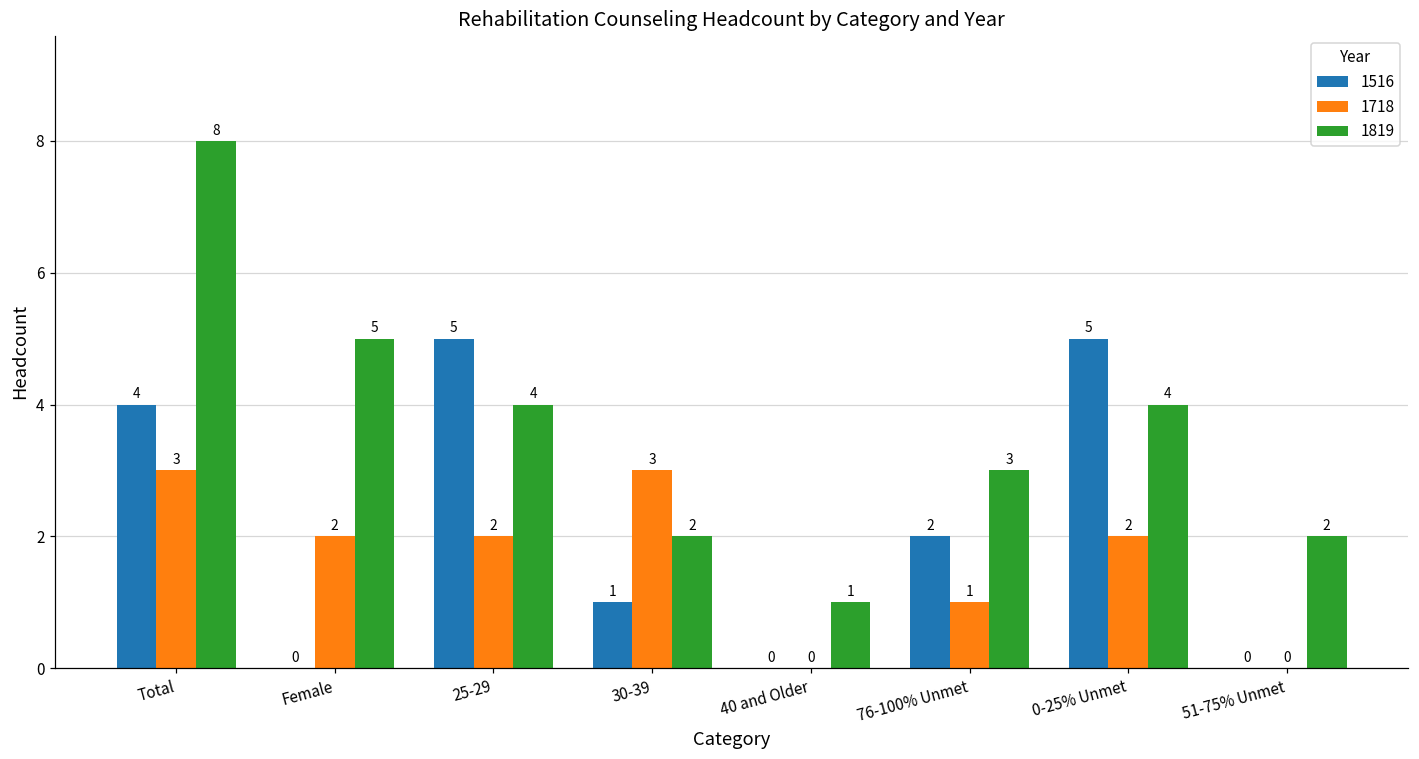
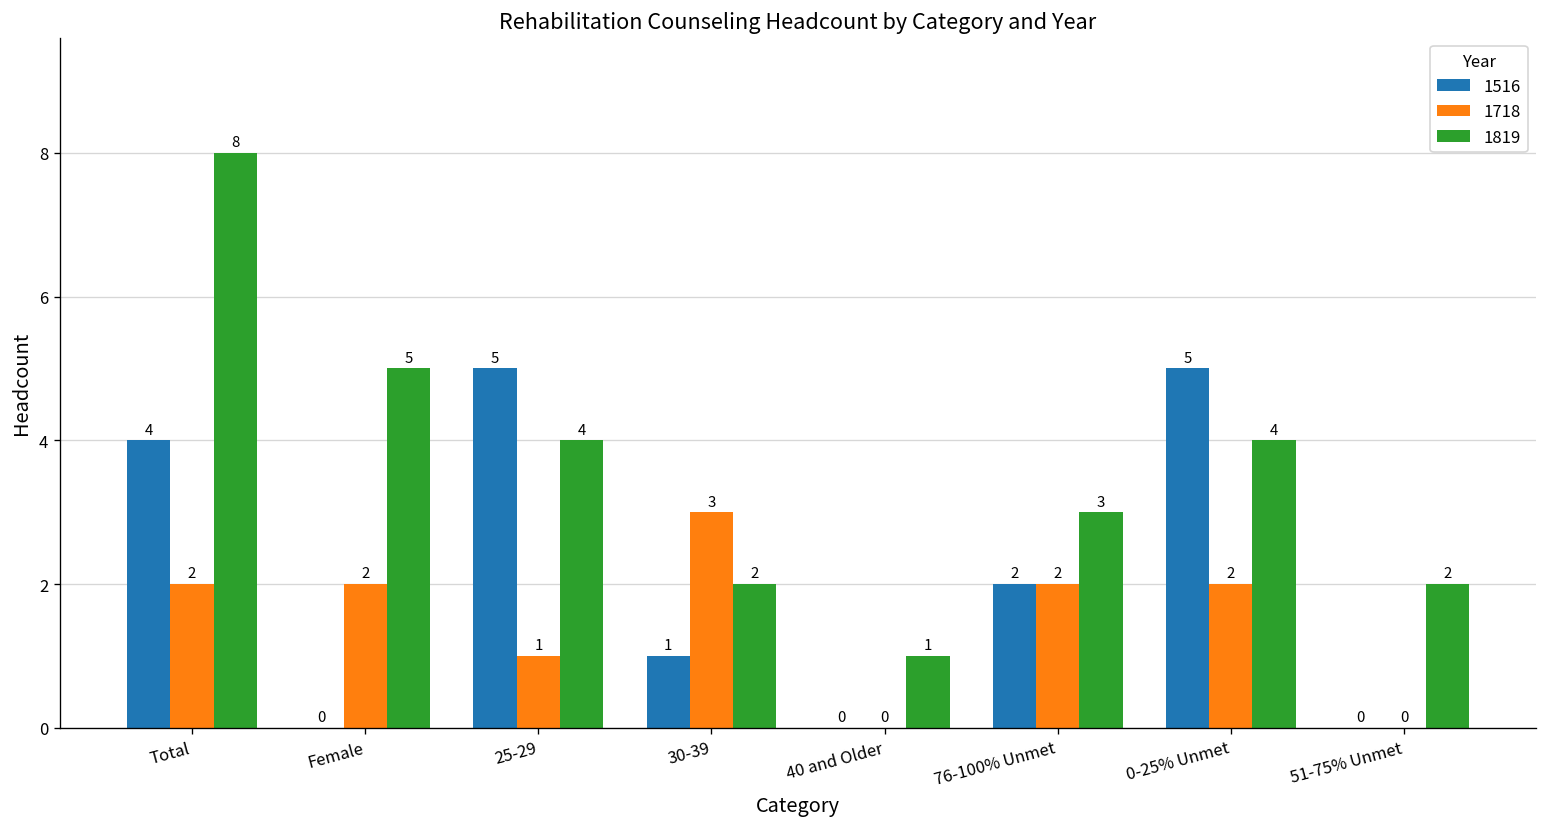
1718, Total: 3 -> 2
1718, 25-29: 2 -> 1
1718, 76-100% Unmet: 1 -> 2
